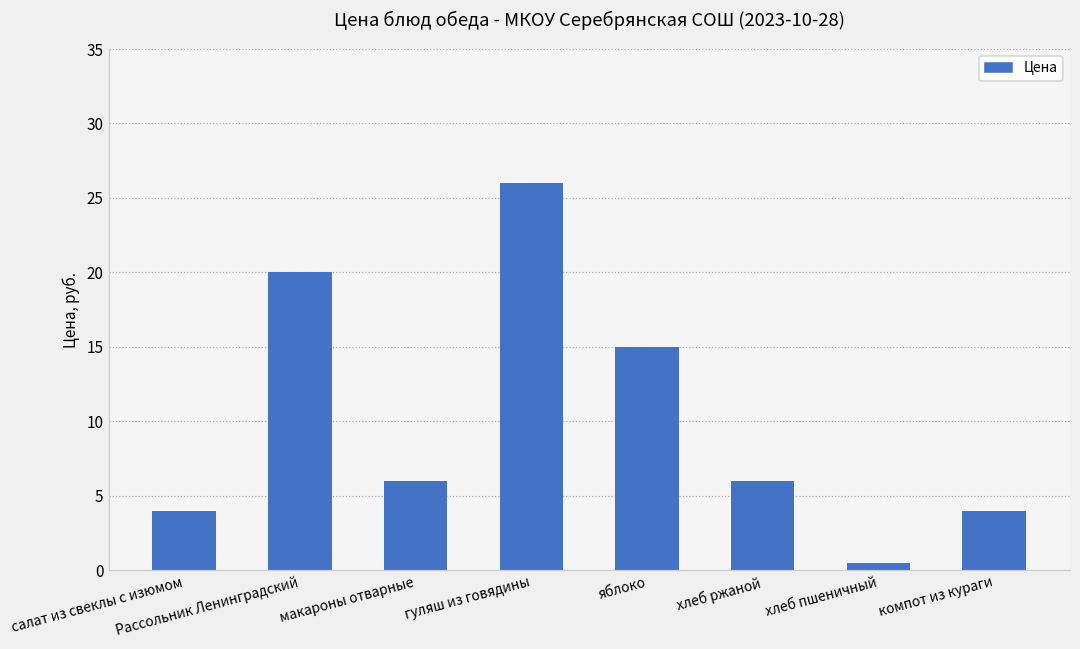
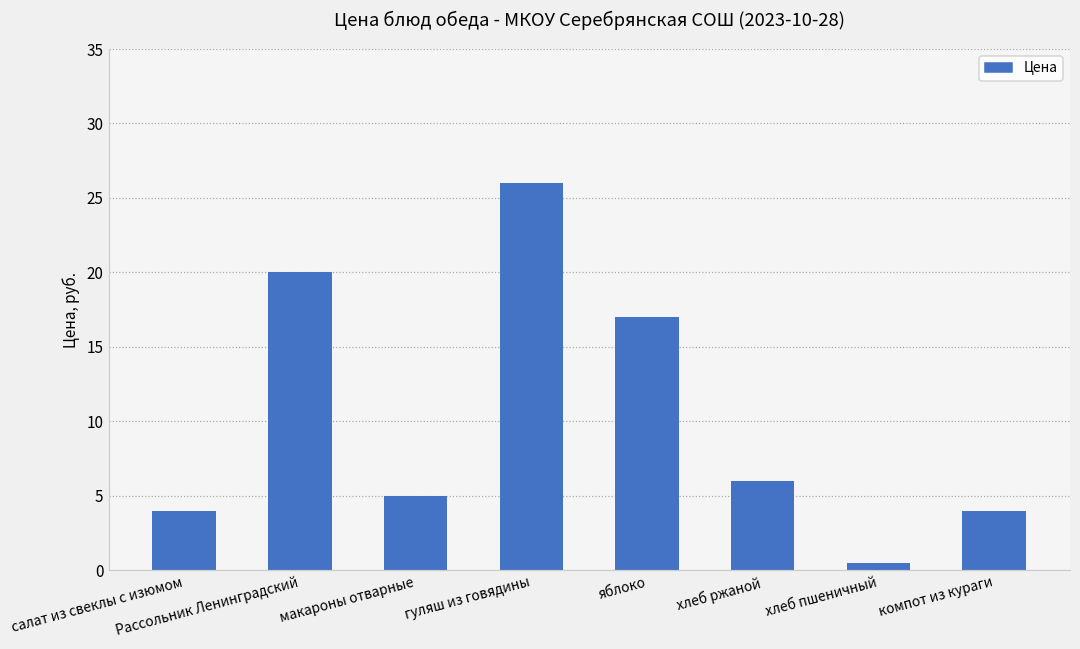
макароны отварные: 6 -> 5
яблоко: 15 -> 17
